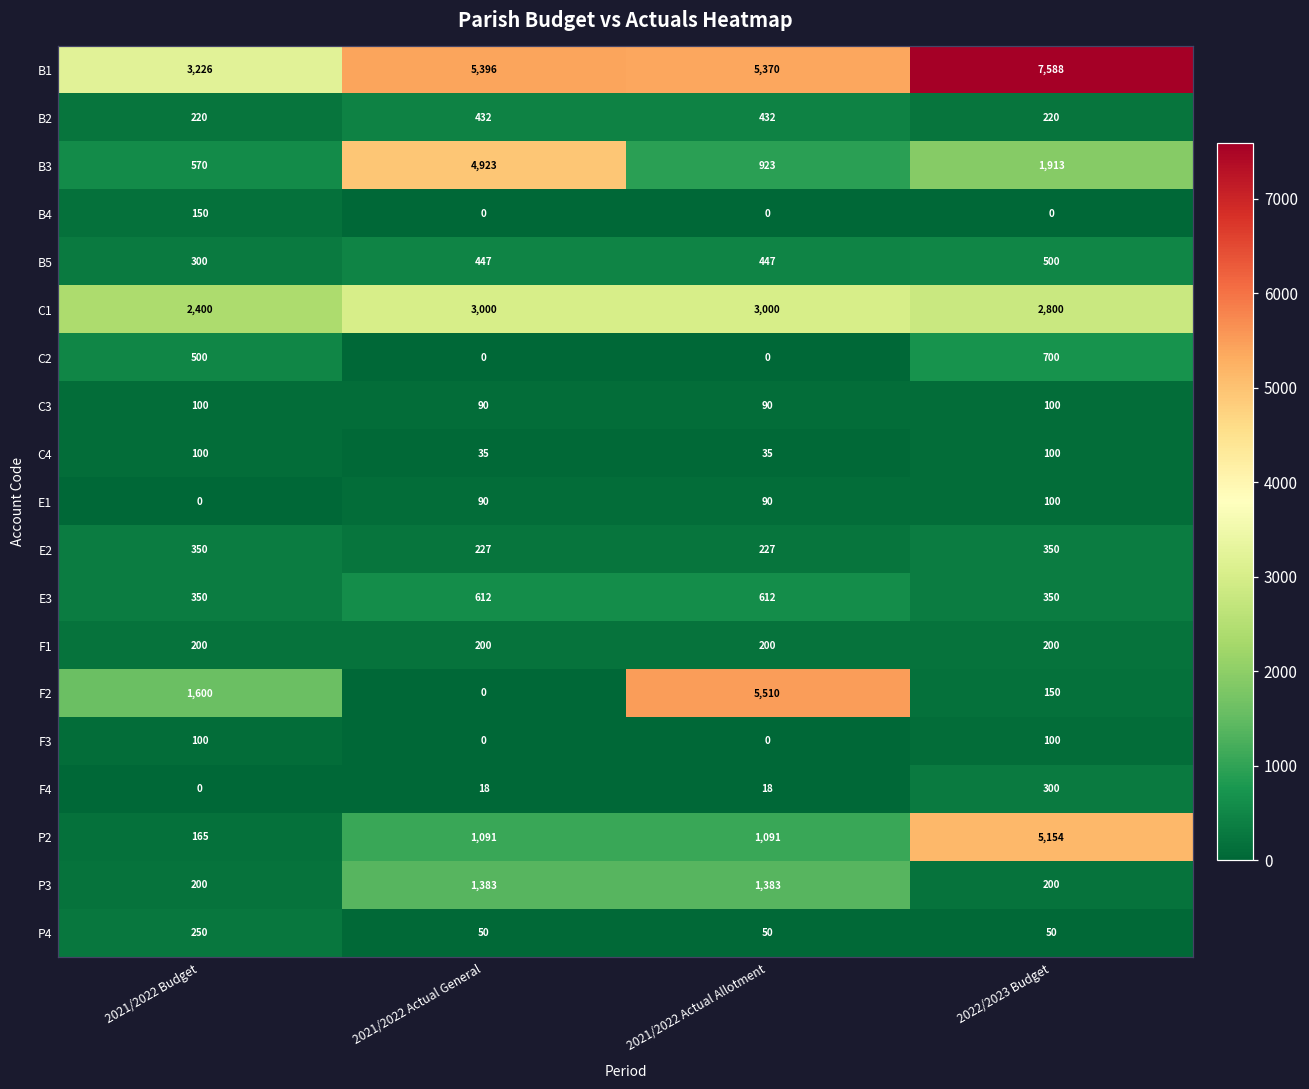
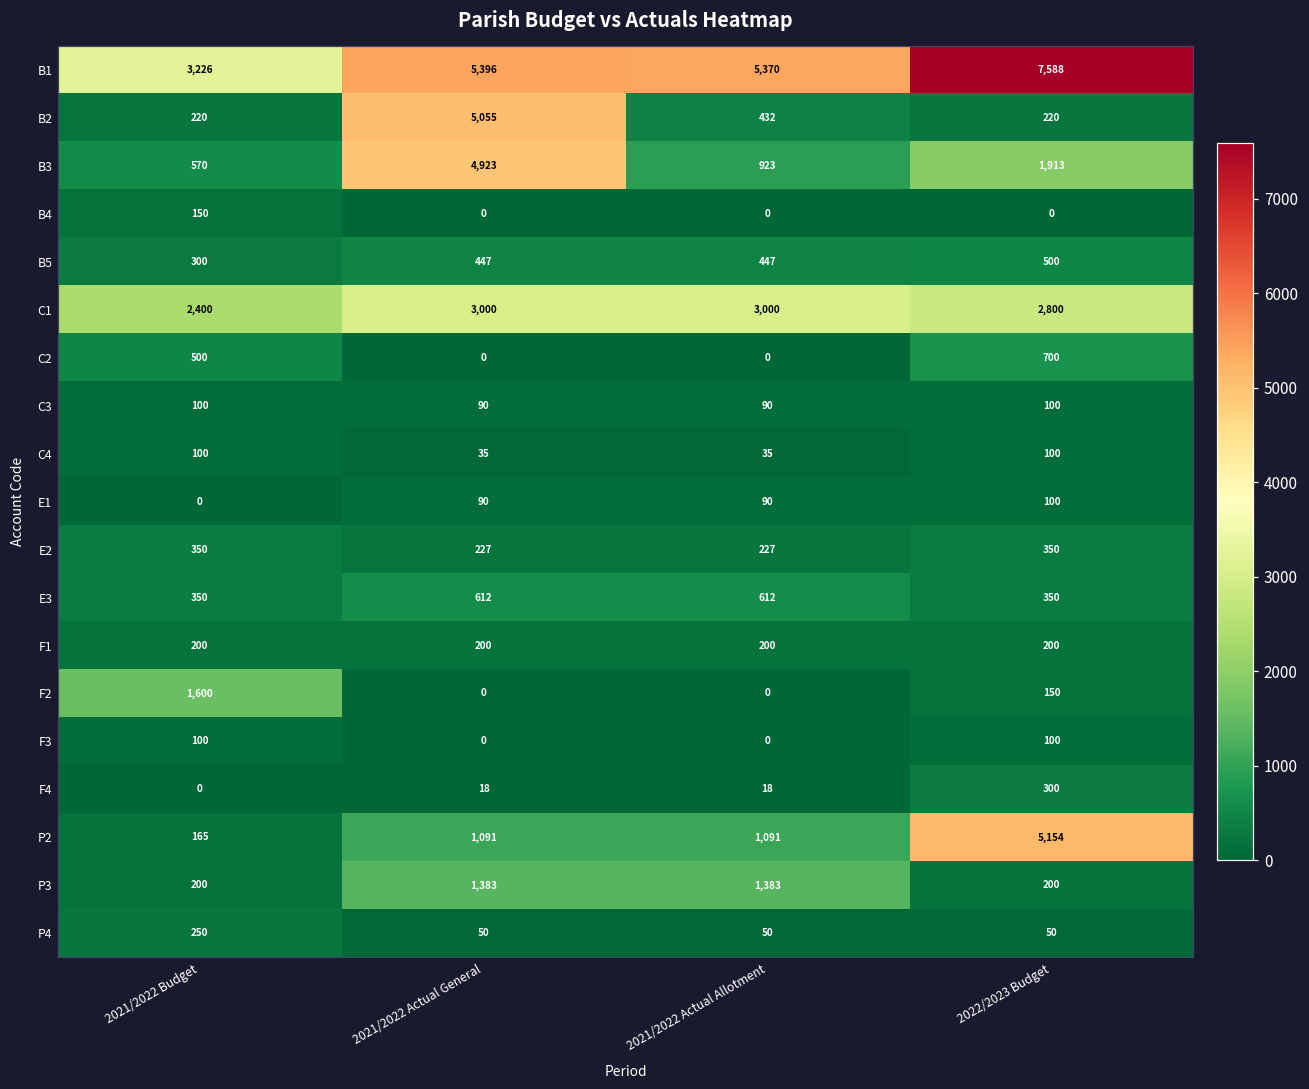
B2, 2021/2022 Actual General: 432 -> 5,055
F2, 2021/2022 Actual Allotment: 5,510 -> 0
